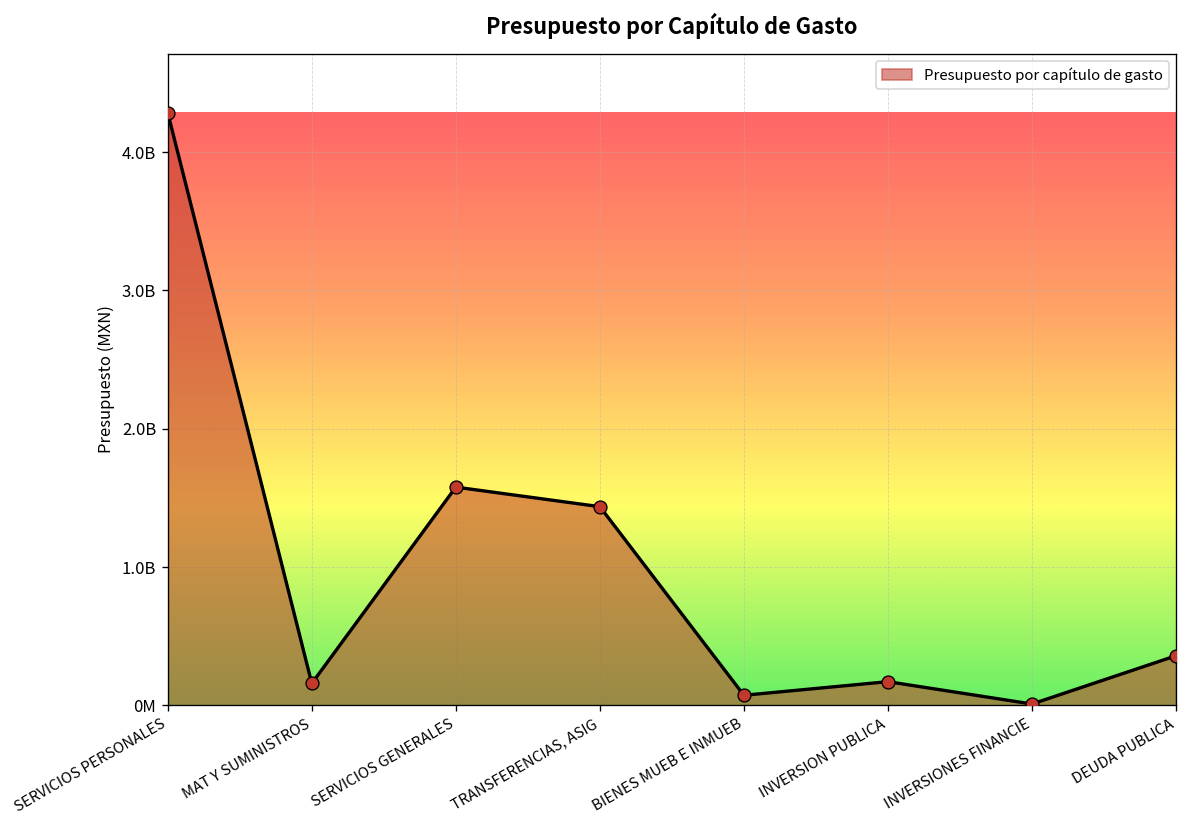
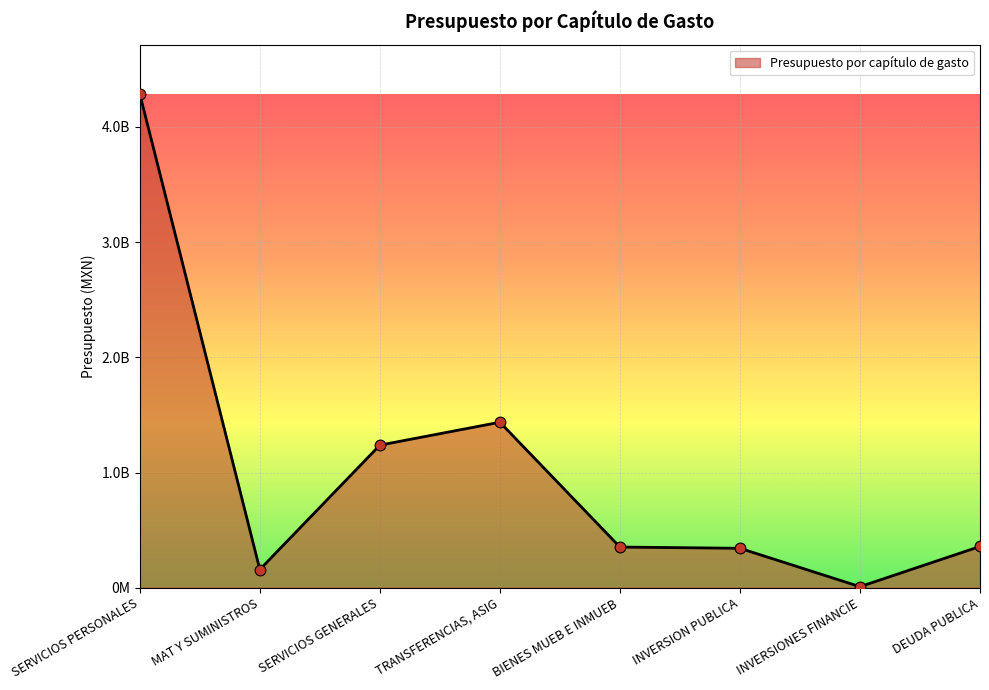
SERVICIOS GENERALES: 1580000000 -> 1240000000
BIENES MUEB E INMUEB: 70000000 -> 350000000
INVERSION PUBLICA: 170000000 -> 340000000
